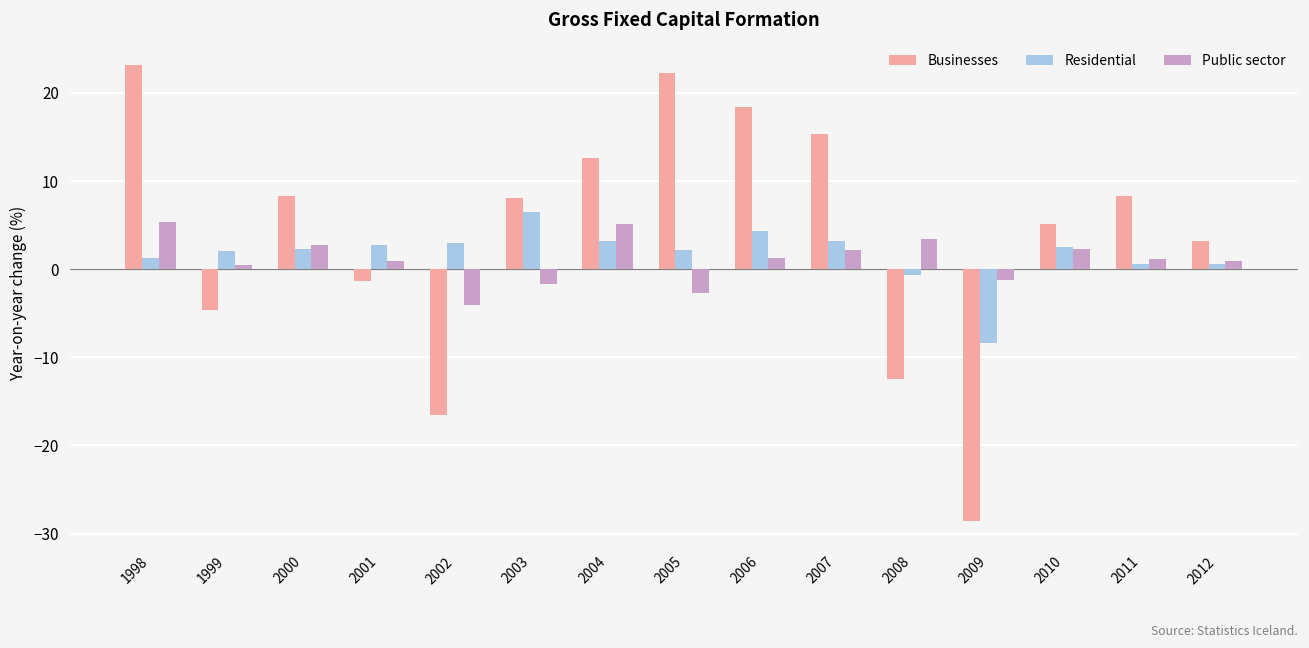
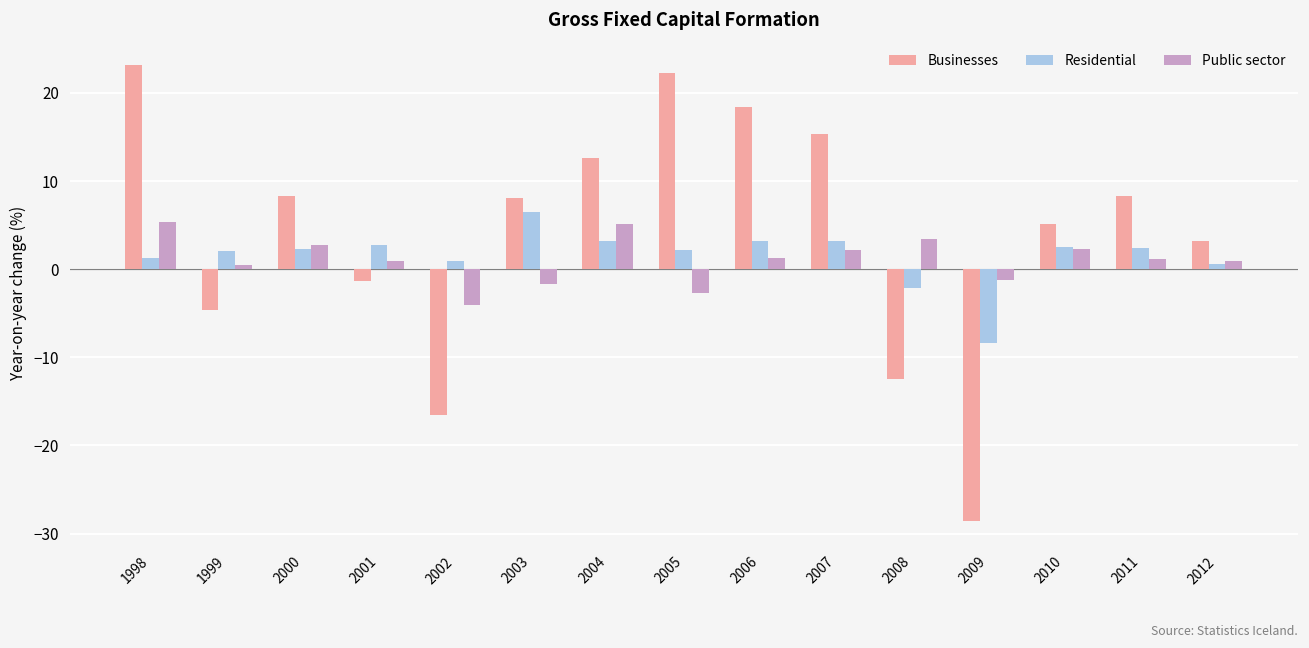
Residential, 2002: 3 -> 1
Residential, 2006: 4 -> 3
Residential, 2008: -1 -> -2
Residential, 2011: 1 -> 2
